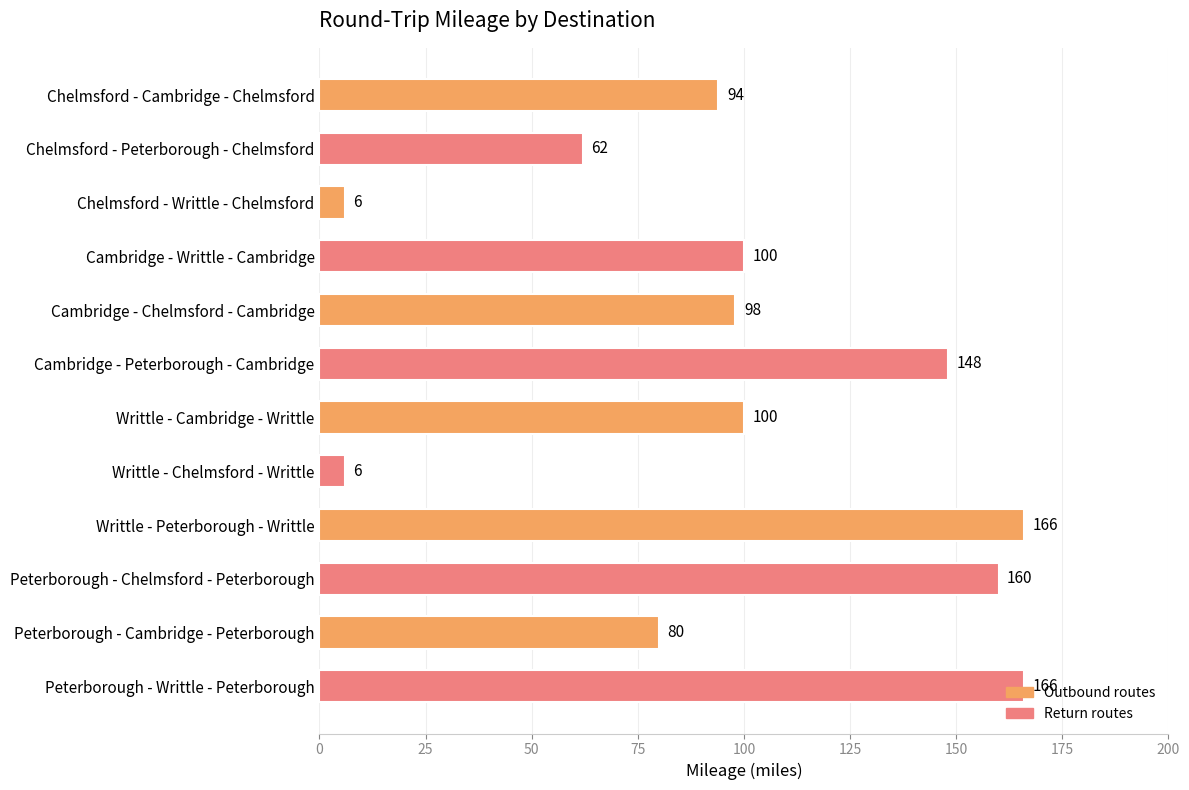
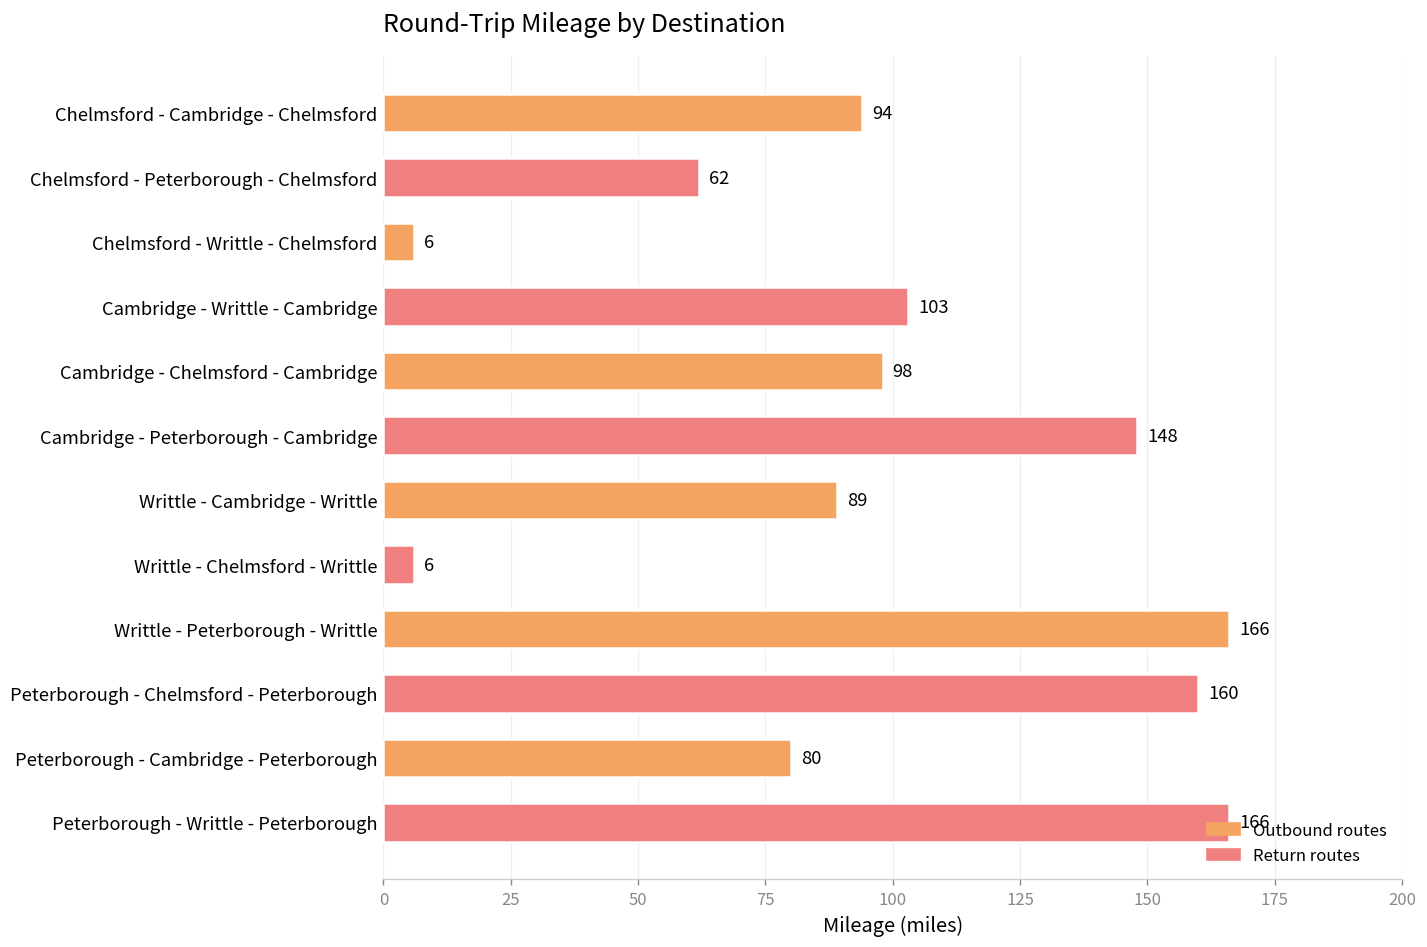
Cambridge - Writtle - Cambridge: 100 -> 103
Writtle - Cambridge - Writtle: 100 -> 89
